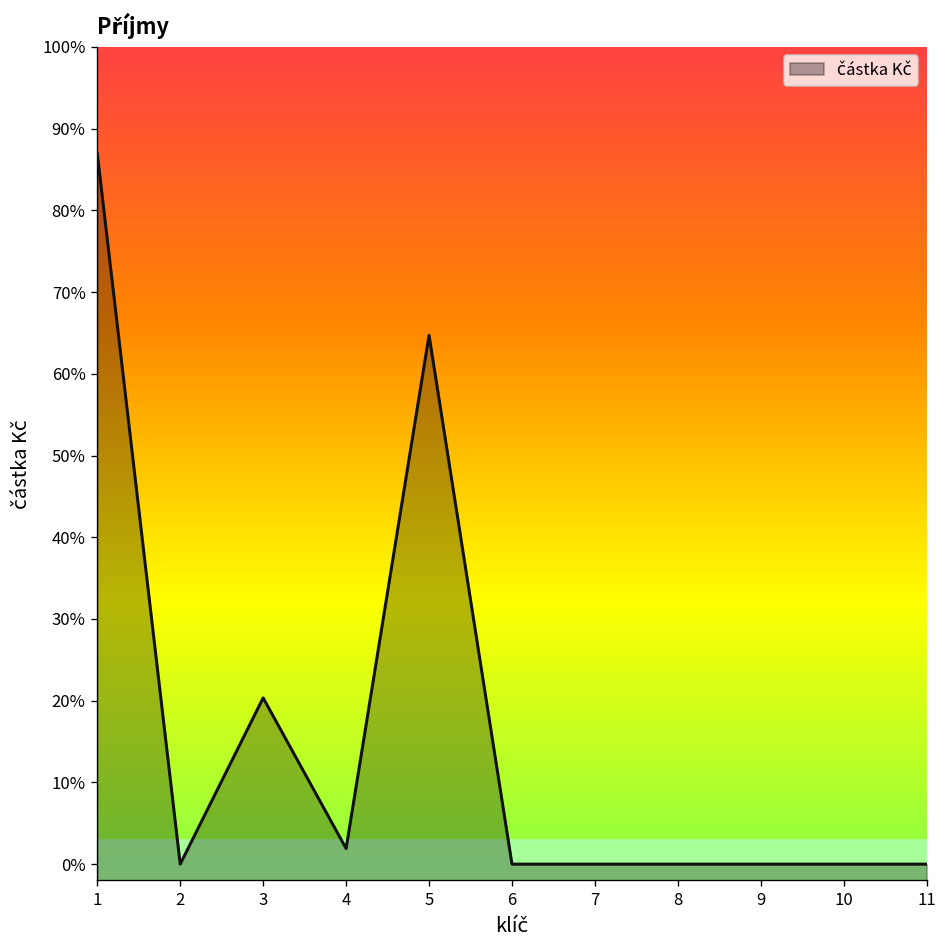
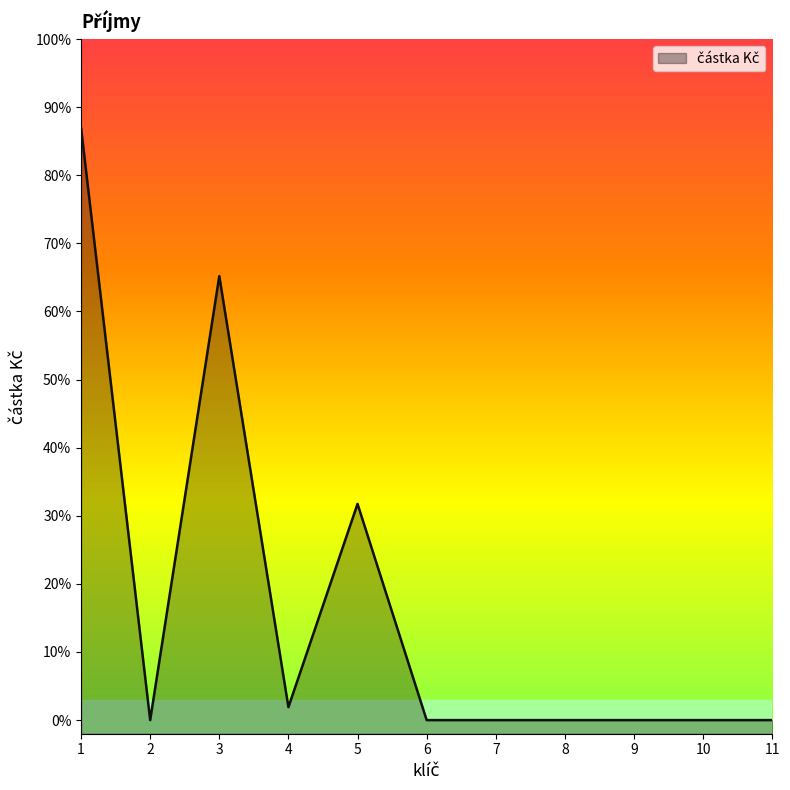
3: 20% -> 65%
5: 65% -> 32%
